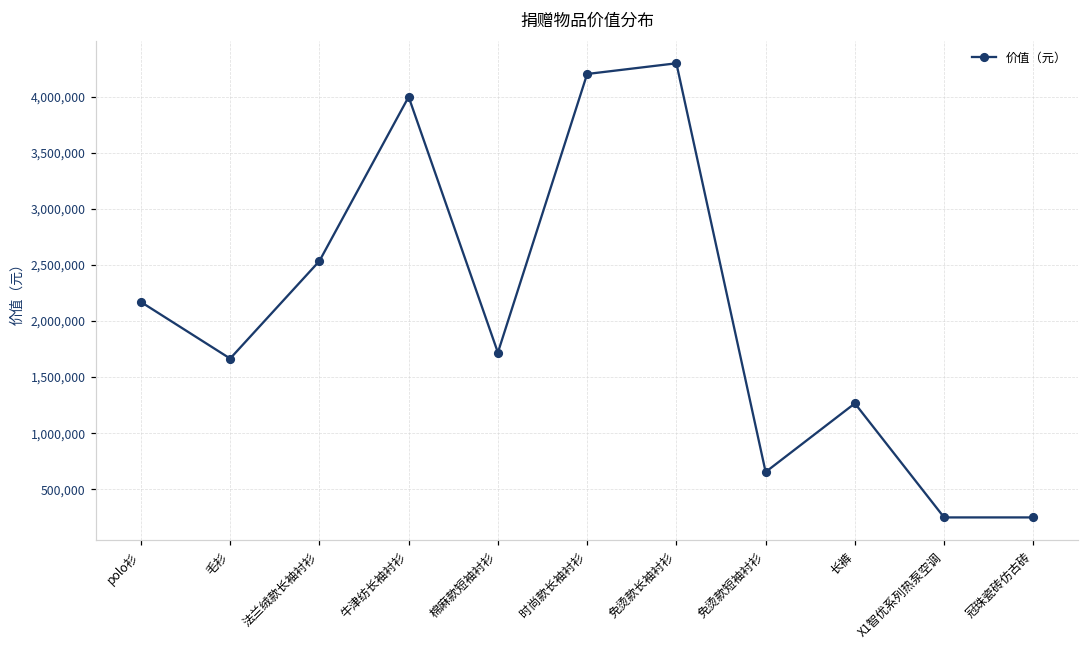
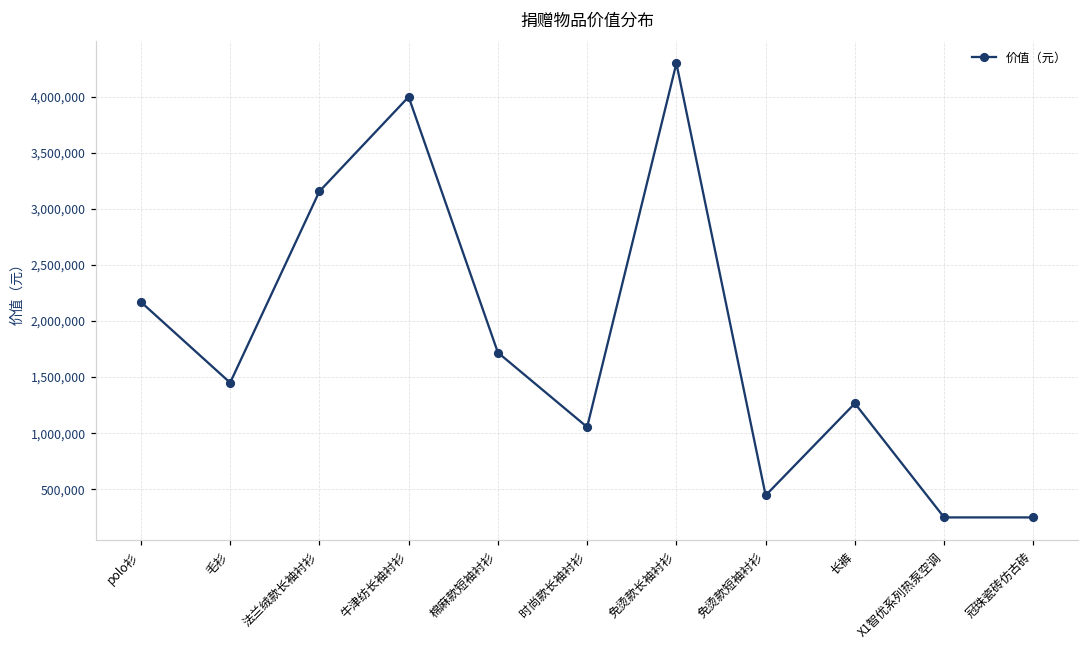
毛衫: 1,670,000 -> 1,450,000
法兰绒款长袖衬衫: 2,530,000 -> 3,150,000
时尚款长袖衬衫: 4,200,000 -> 1,060,000
免烫款短袖衬衫: 650,000 -> 450,000
